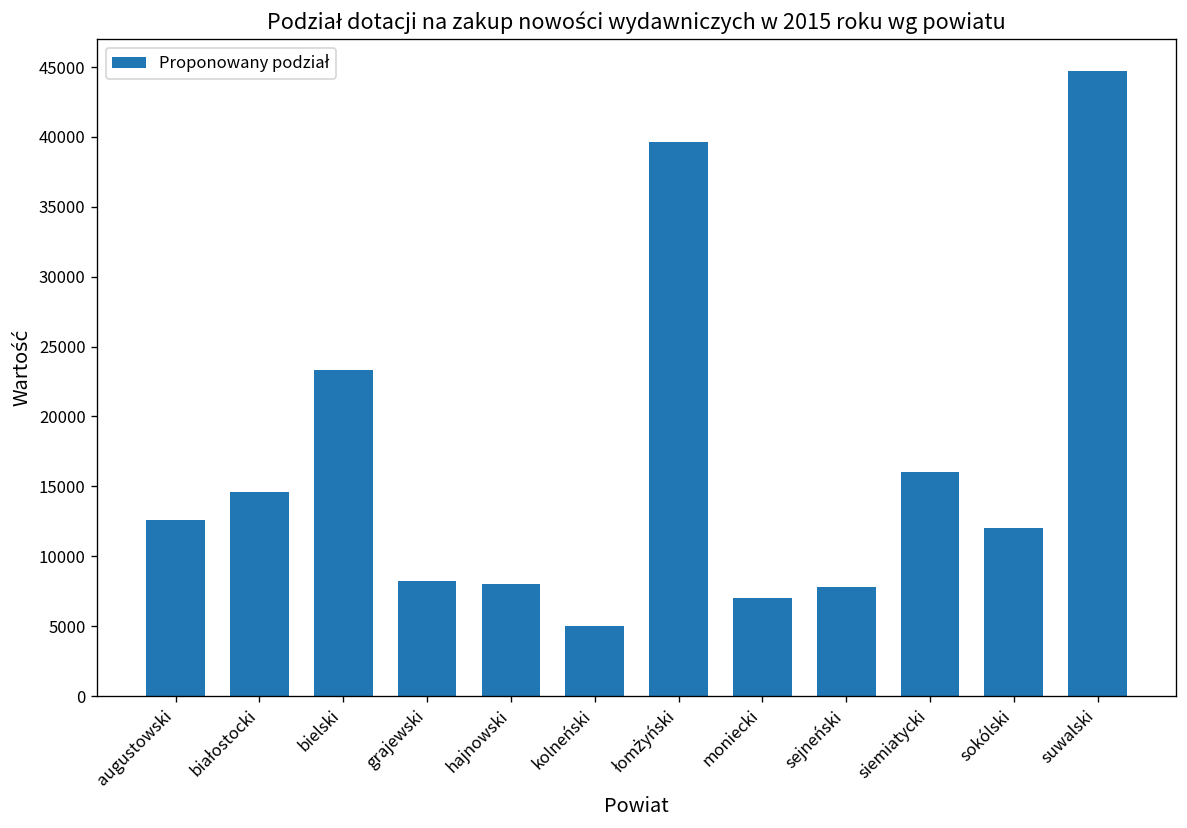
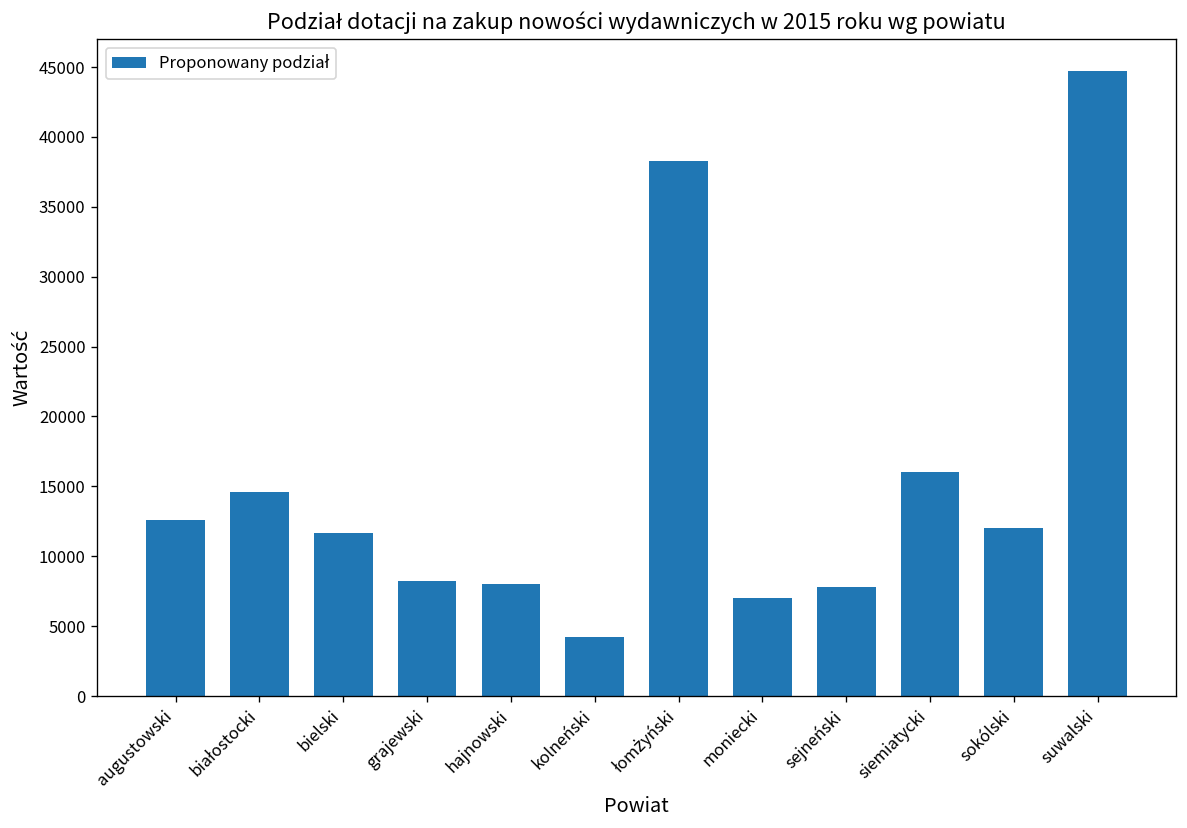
bielski: 23300 -> 11700
kolneński: 5000 -> 4200
łomżyński: 39700 -> 38300
